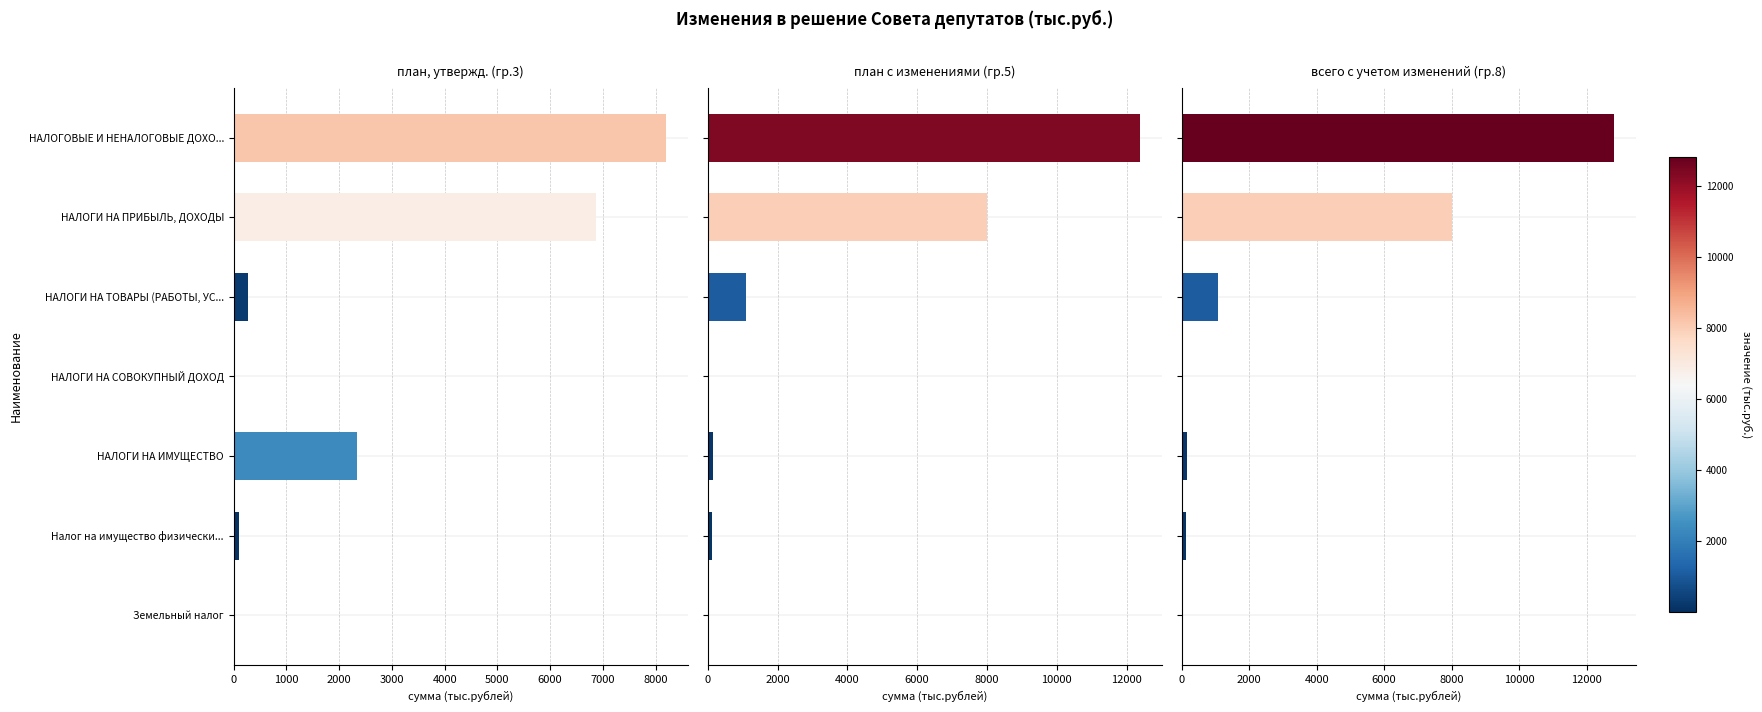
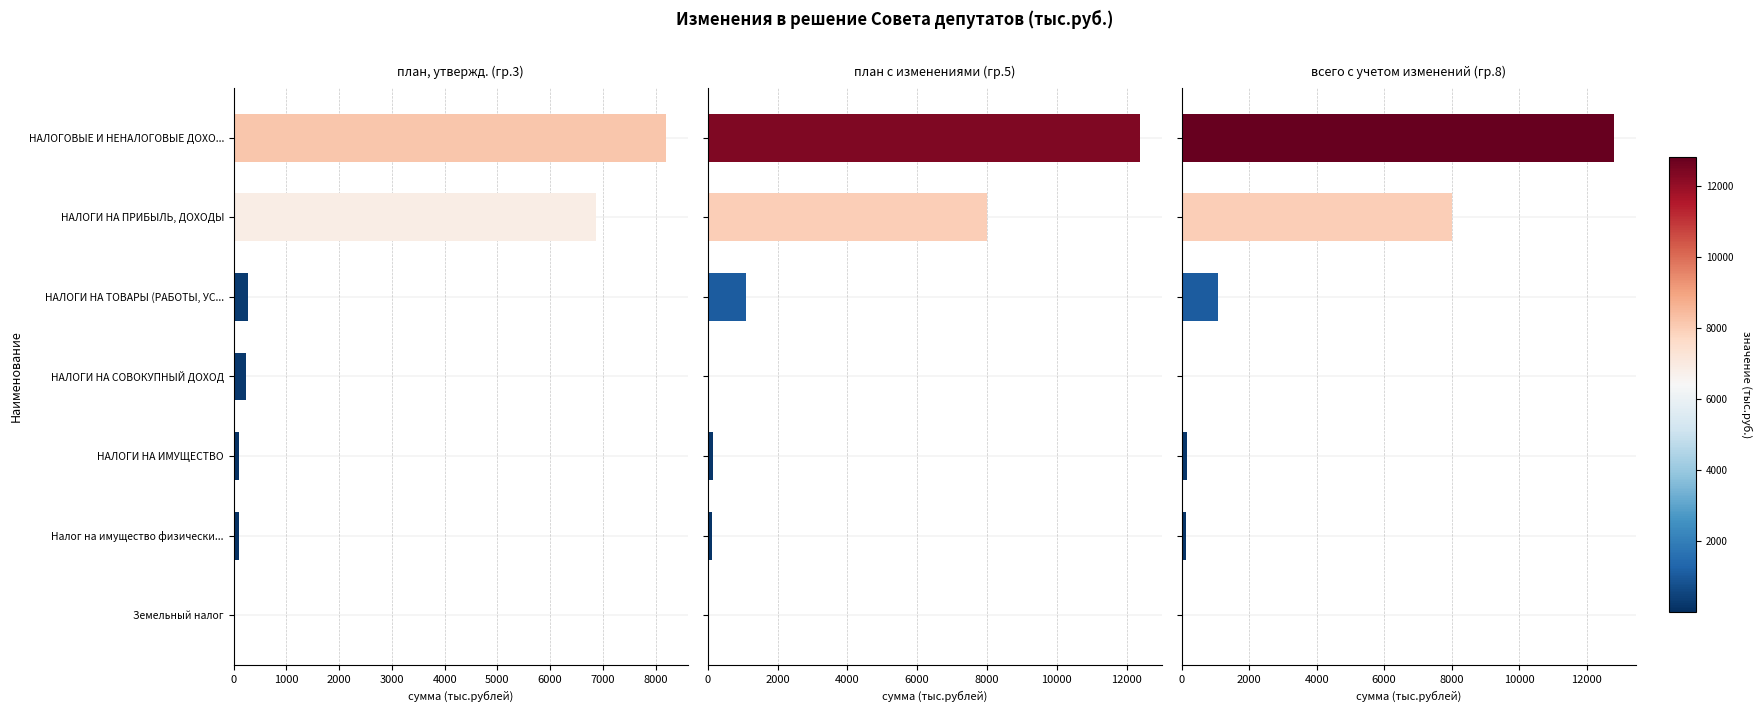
план, утвержд. (гр.3), НАЛОГИ НА СОВОКУПНЫЙ ДОХОД: 0 -> 200
план, утвержд. (гр.3), НАЛОГИ НА ИМУЩЕСТВО: 2300 -> 100
